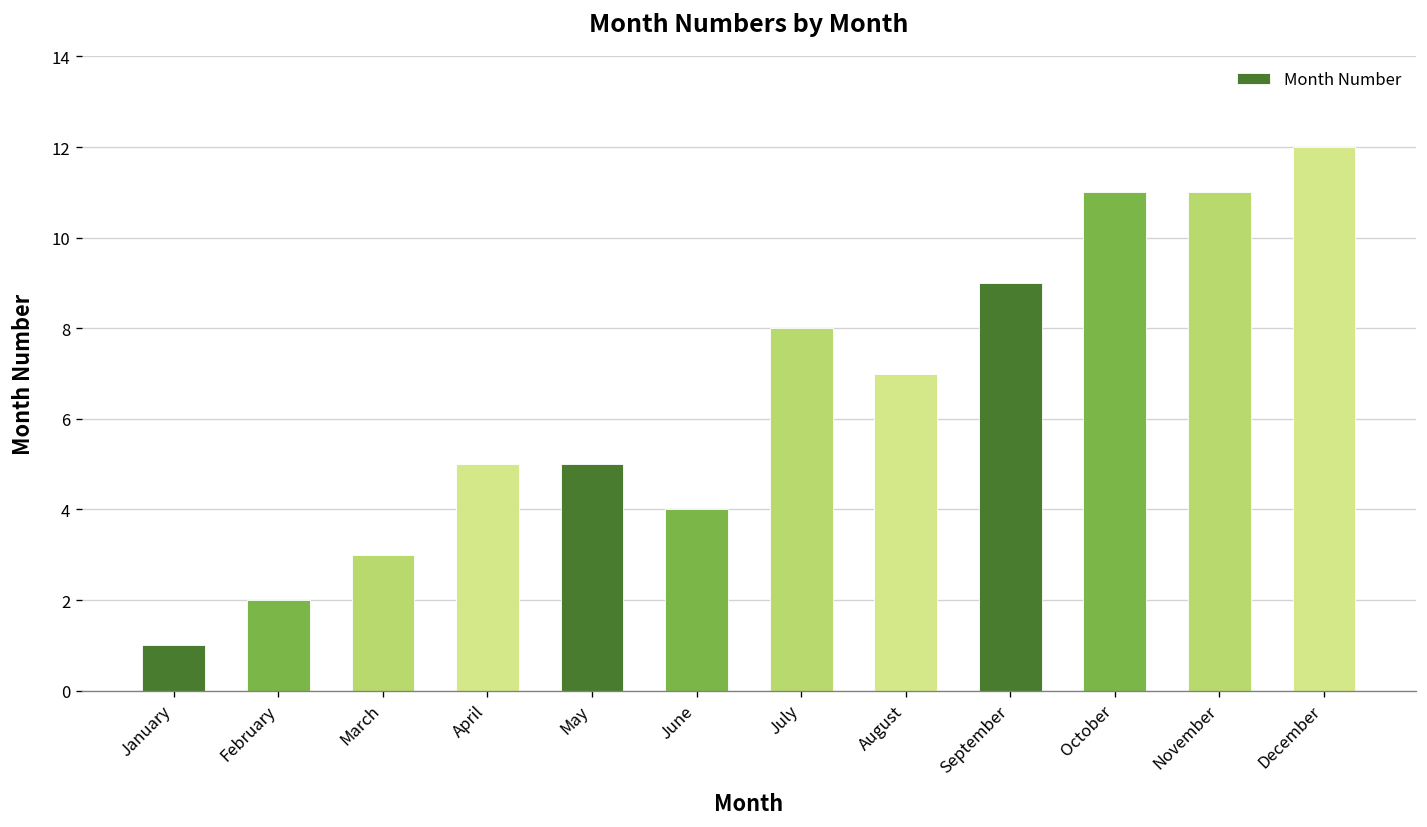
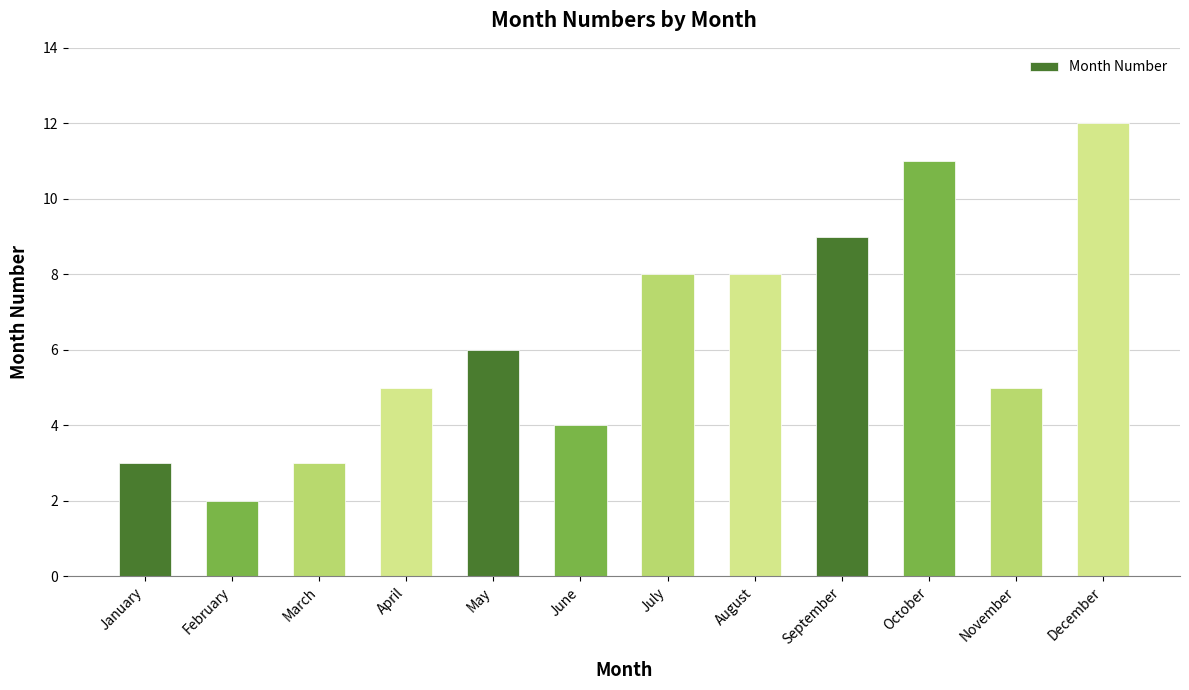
January: 1 -> 3
May: 5 -> 6
August: 7 -> 8
November: 11 -> 5
